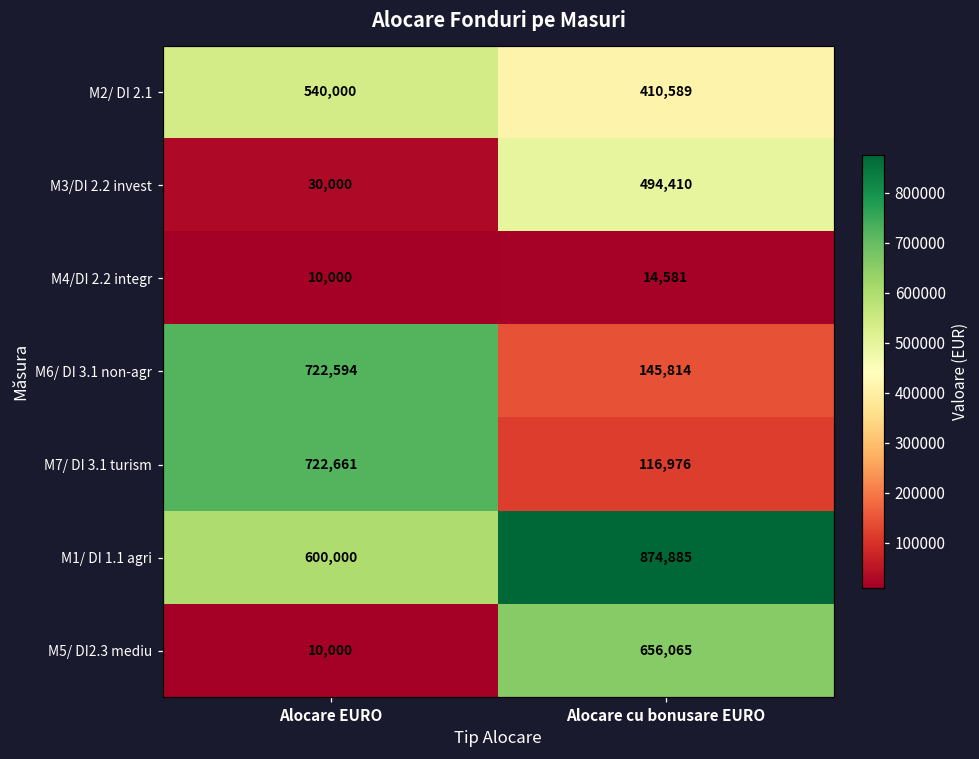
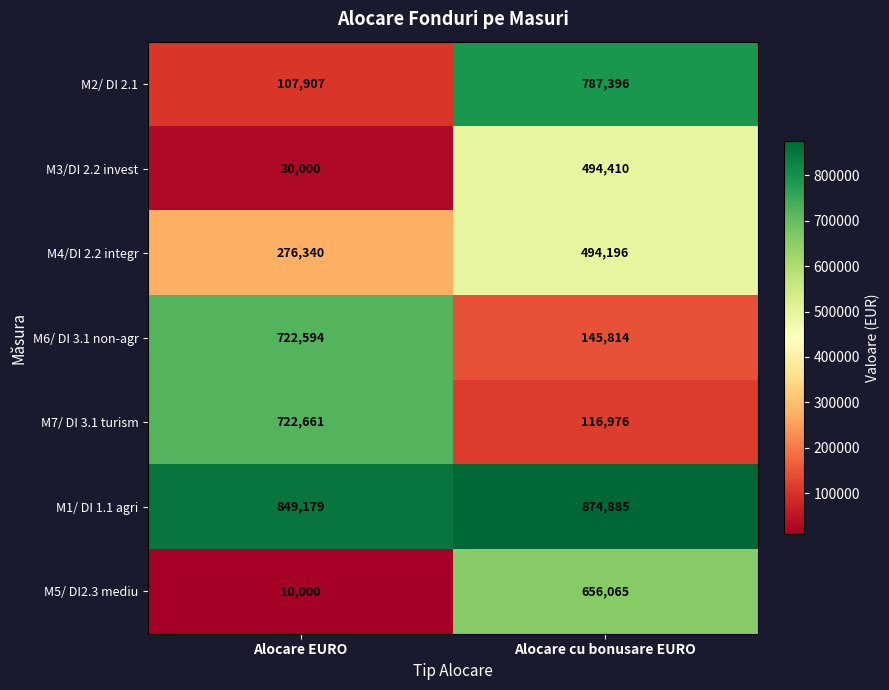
M2/ DI 2.1, Alocare EURO: 540,000 -> 107,907
M2/ DI 2.1, Alocare cu bonusare EURO: 410,589 -> 787,396
M4/DI 2.2 integr, Alocare EURO: 10,000 -> 276,340
M4/DI 2.2 integr, Alocare cu bonusare EURO: 14,581 -> 494,196
M1/ DI 1.1 agri, Alocare EURO: 600,000 -> 849,179
